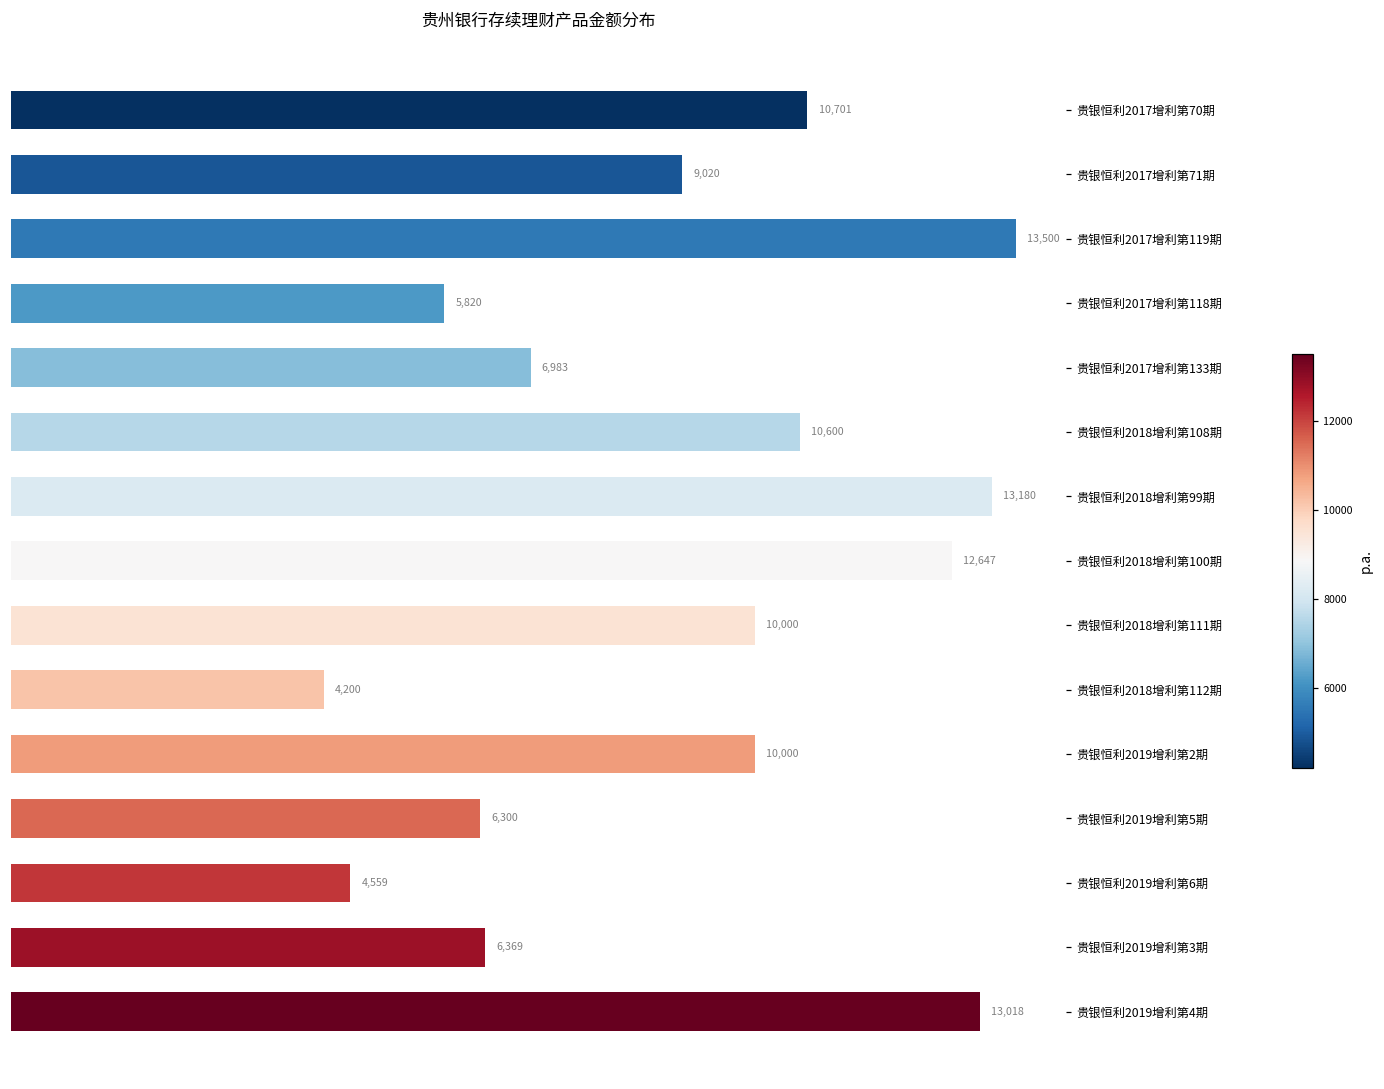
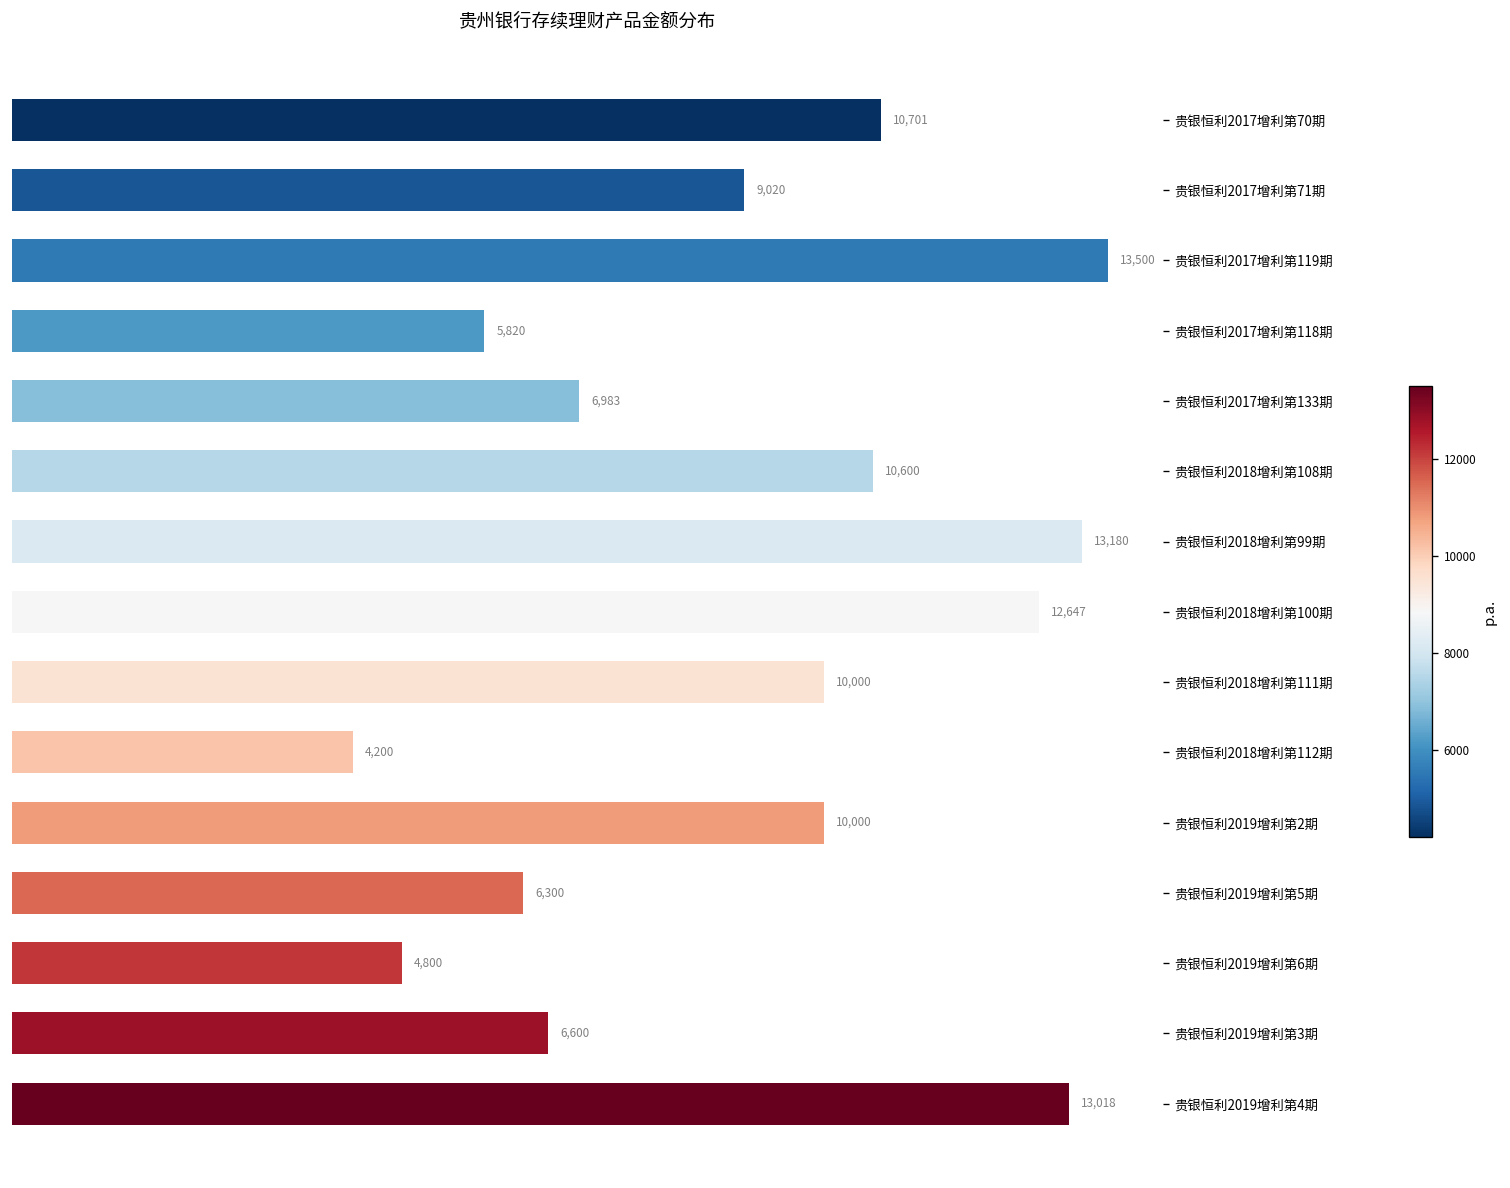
贵银恒利2019增利第6期: 4,559 -> 4,800
贵银恒利2019增利第3期: 6,369 -> 6,600
